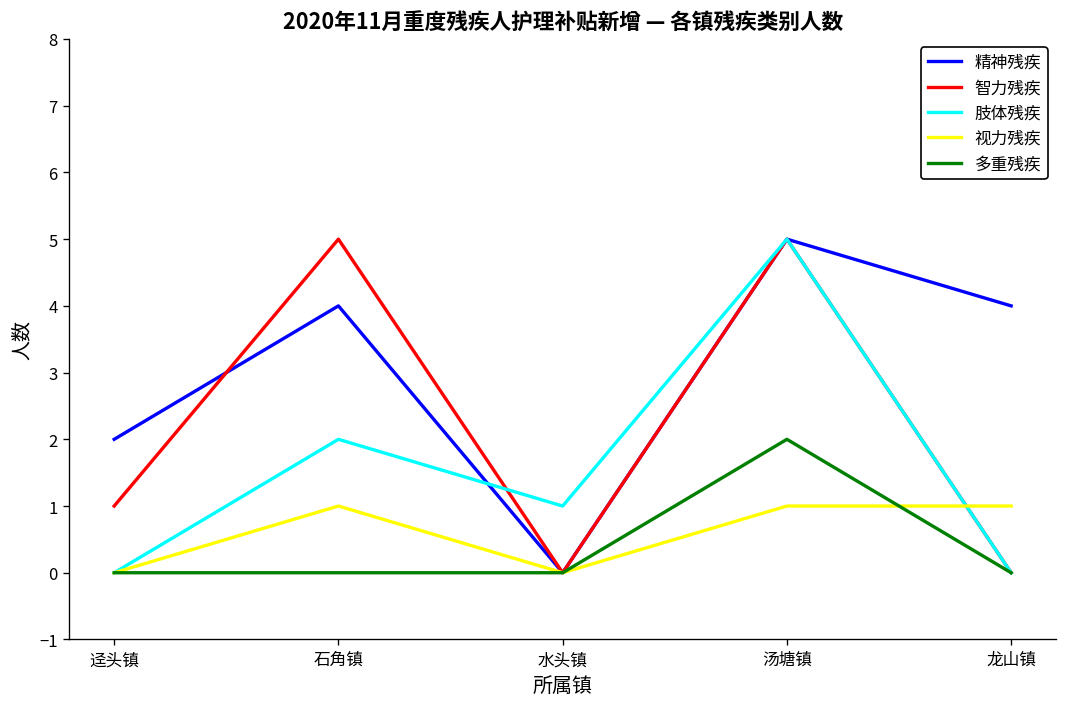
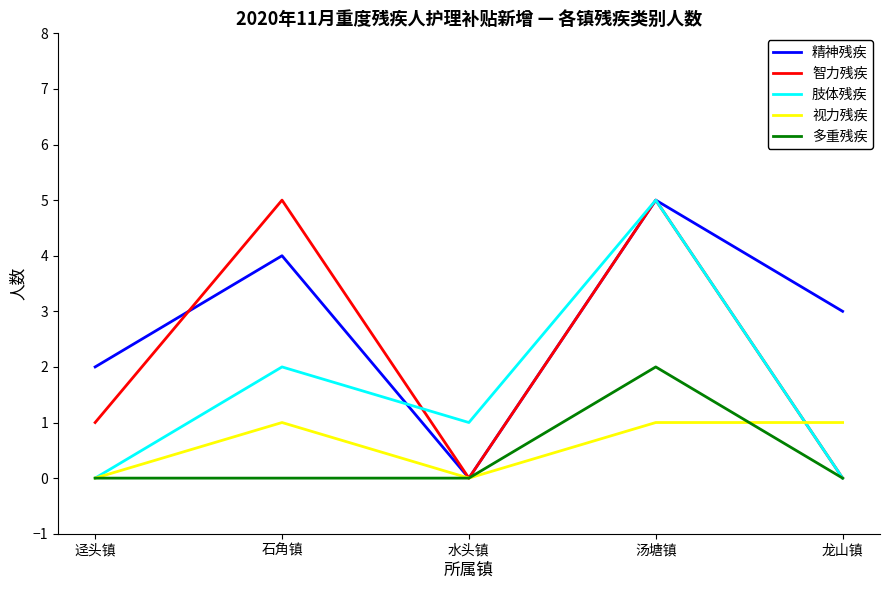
精神残疾, 龙山镇: 4 -> 3
